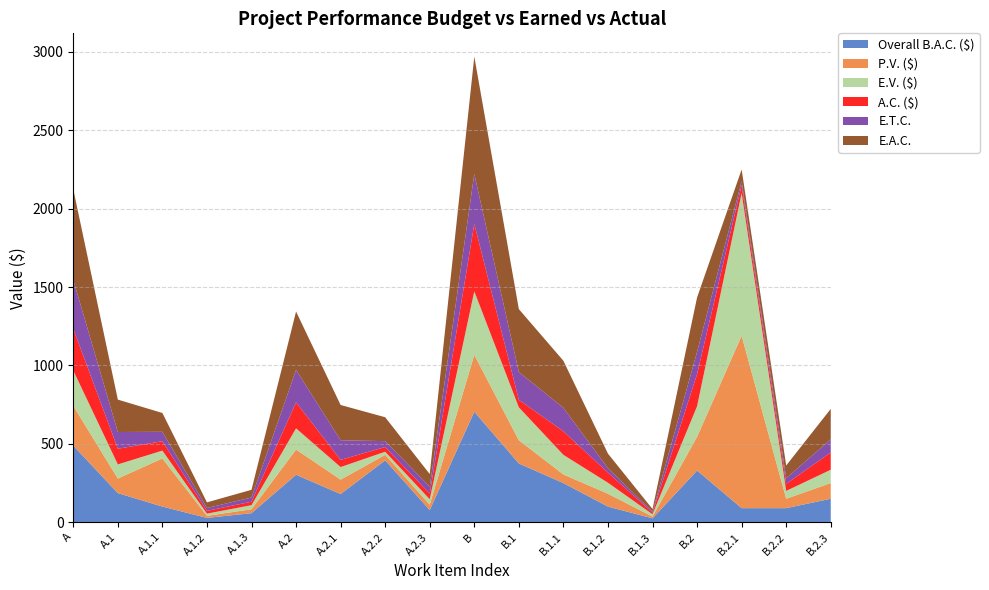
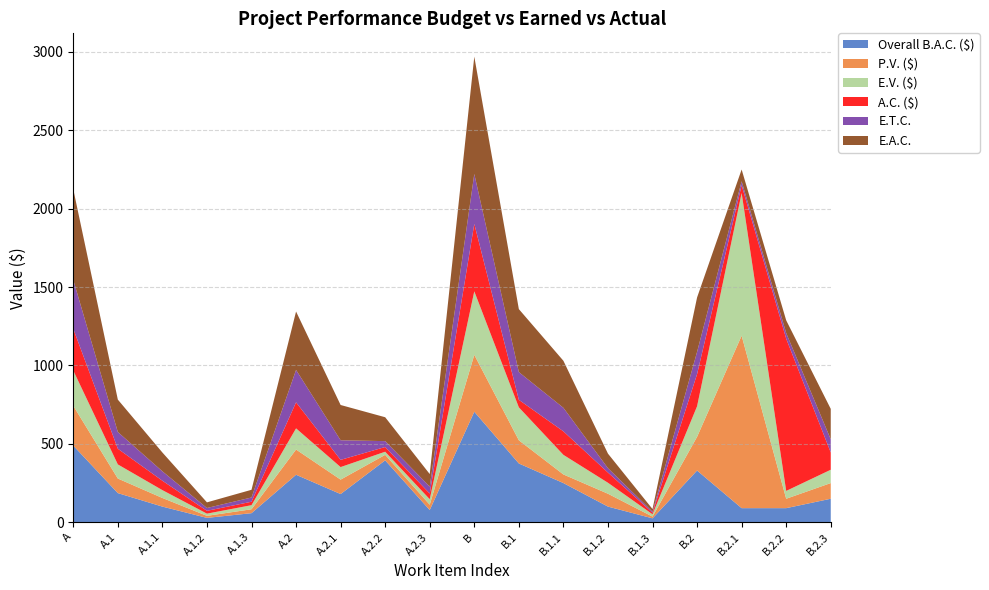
P.V. ($), A.1.1: 310 -> 60
A.C. ($), B.2.2: 50 -> 970
